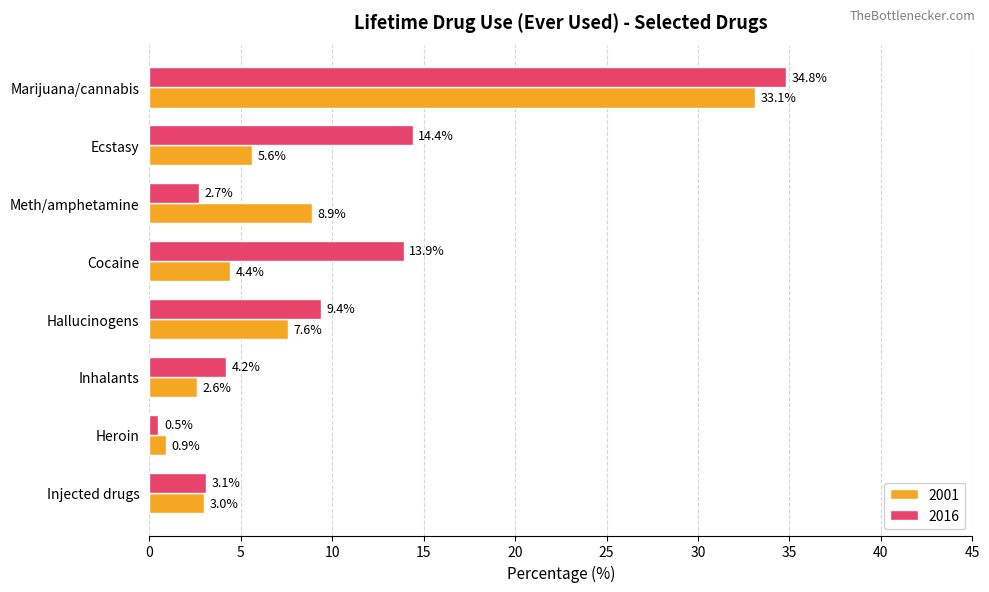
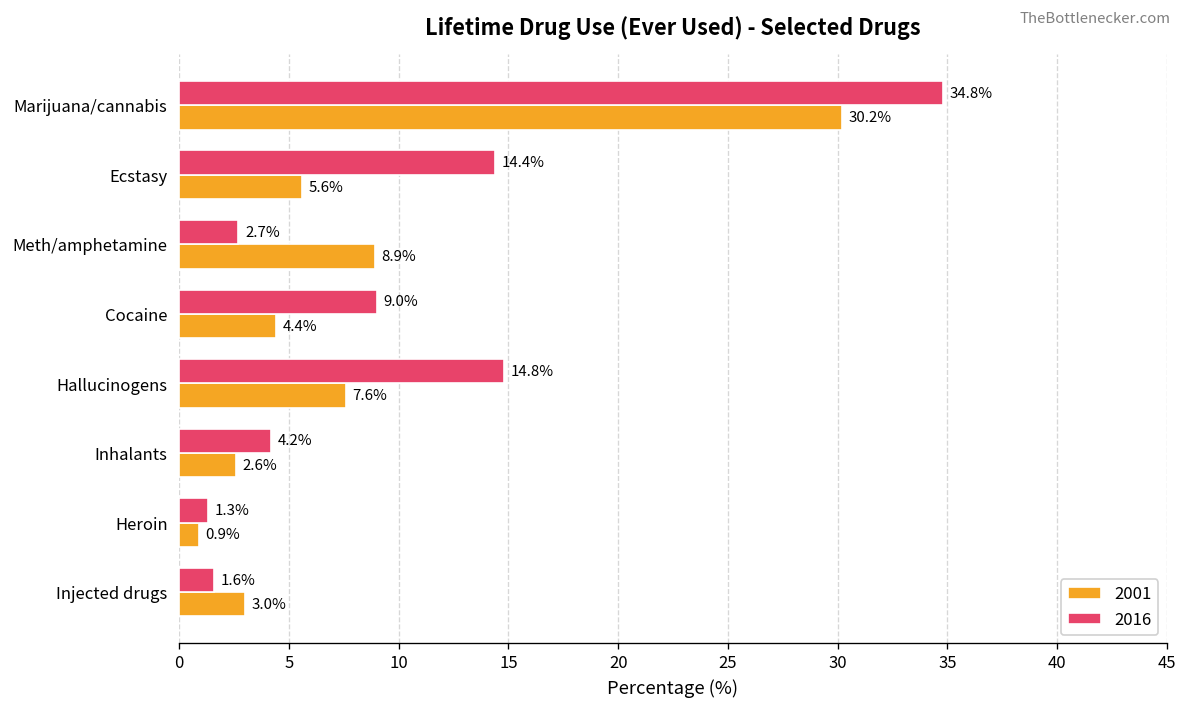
2001, Marijuana/cannabis: 33.1% -> 30.2%
2016, Cocaine: 13.9% -> 9.0%
2016, Hallucinogens: 9.4% -> 14.8%
2016, Heroin: 0.5% -> 1.3%
2016, Injected drugs: 3.1% -> 1.6%
